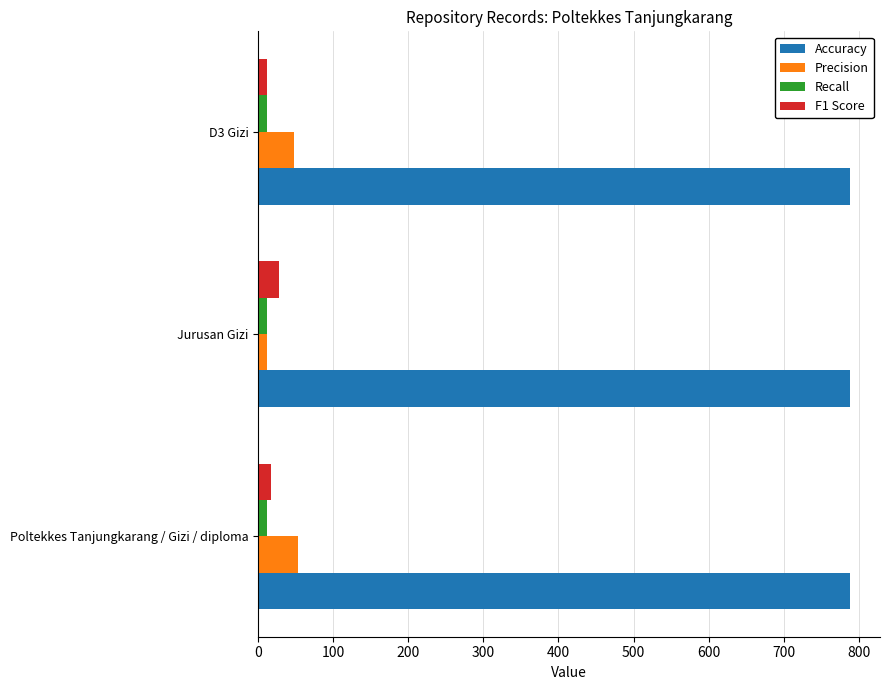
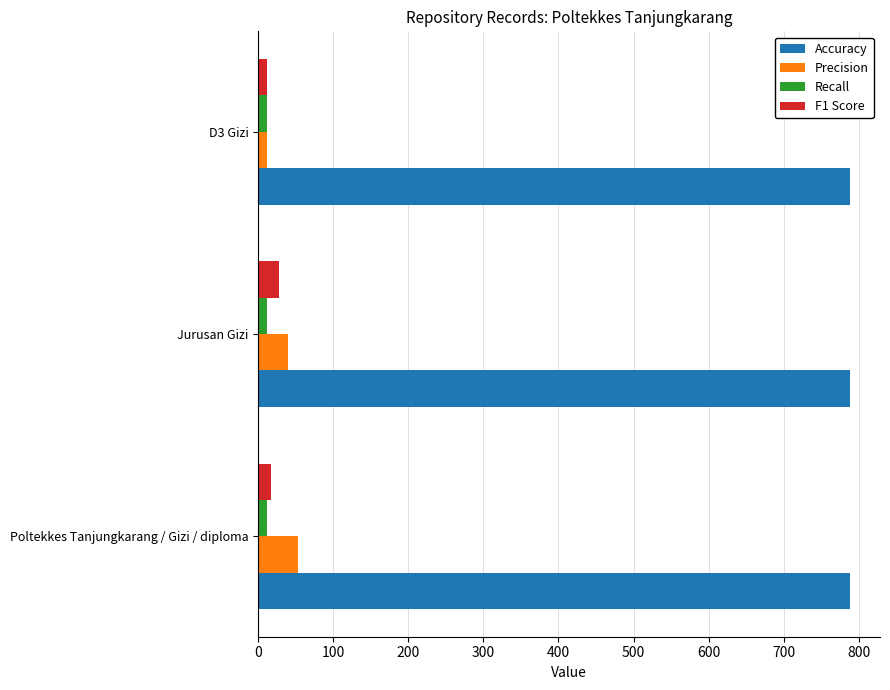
Precision, D3 Gizi: 50 -> 10
Precision, Jurusan Gizi: 10 -> 40
